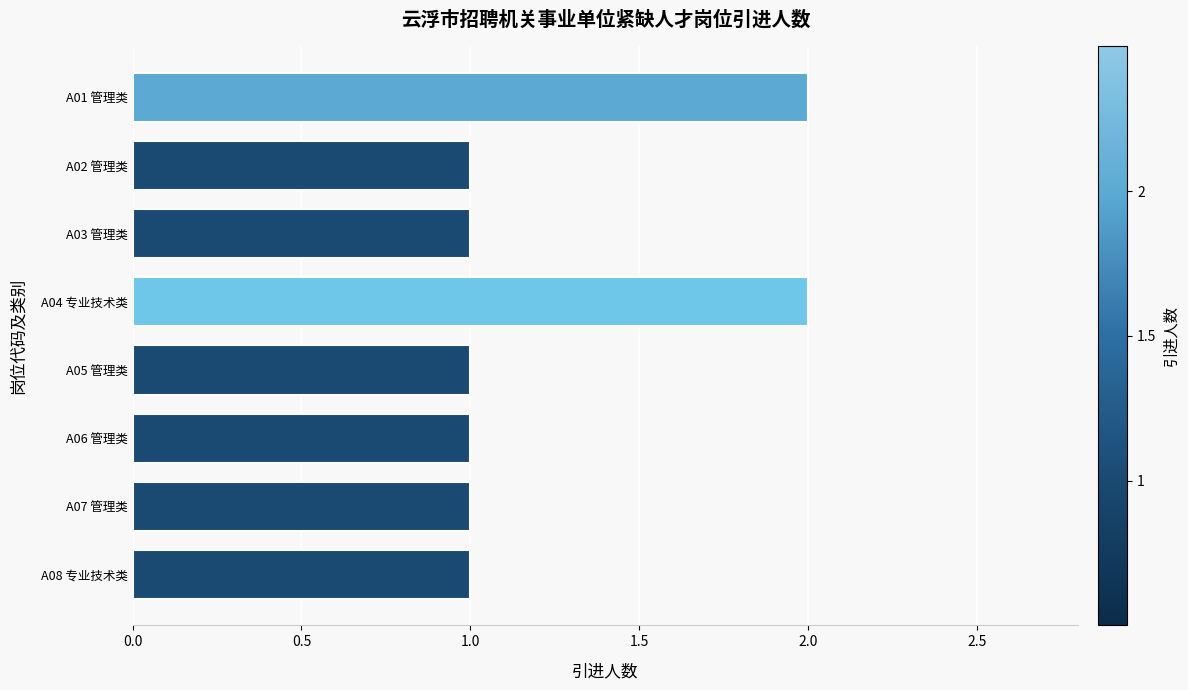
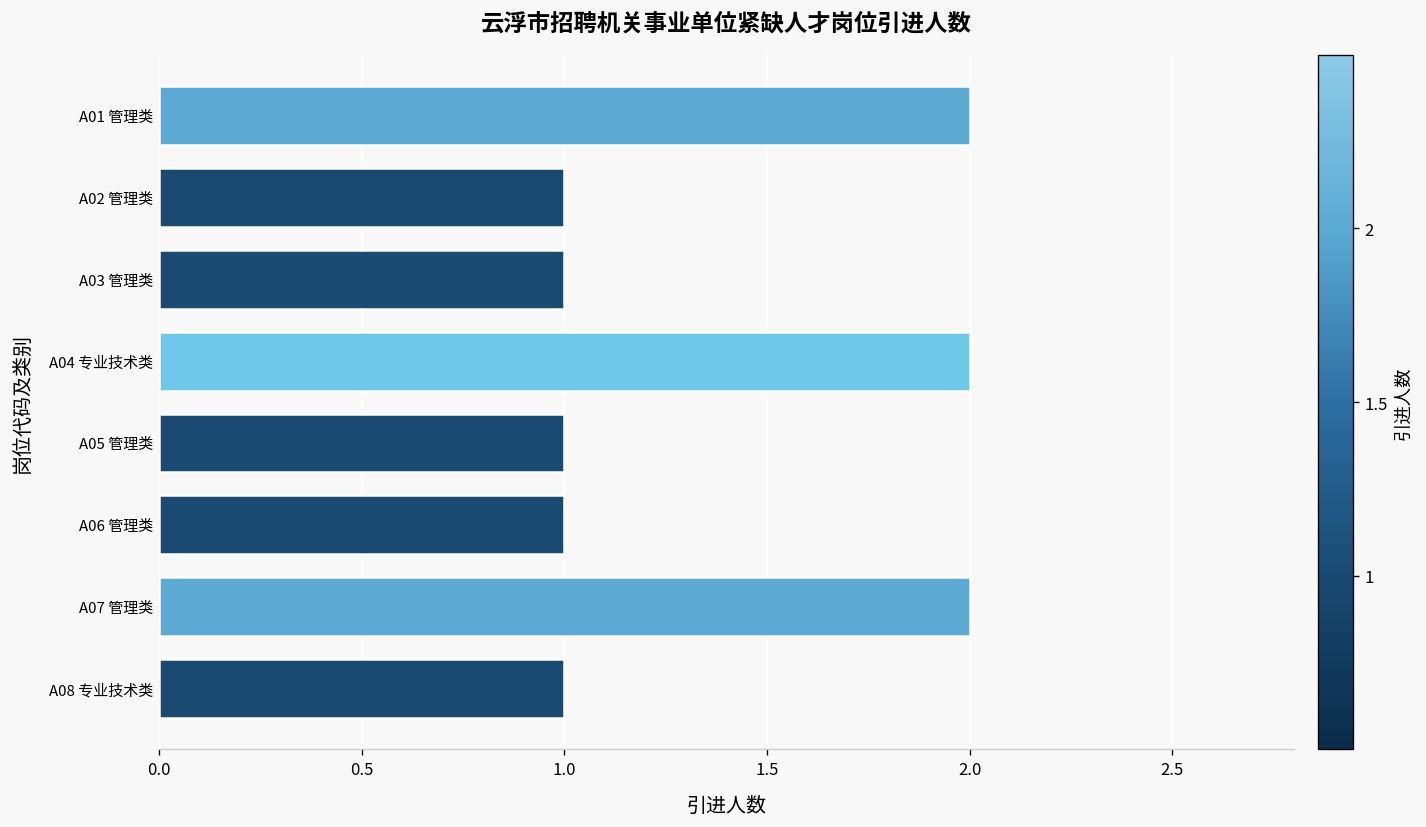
A07 管理类: 1 -> 2
